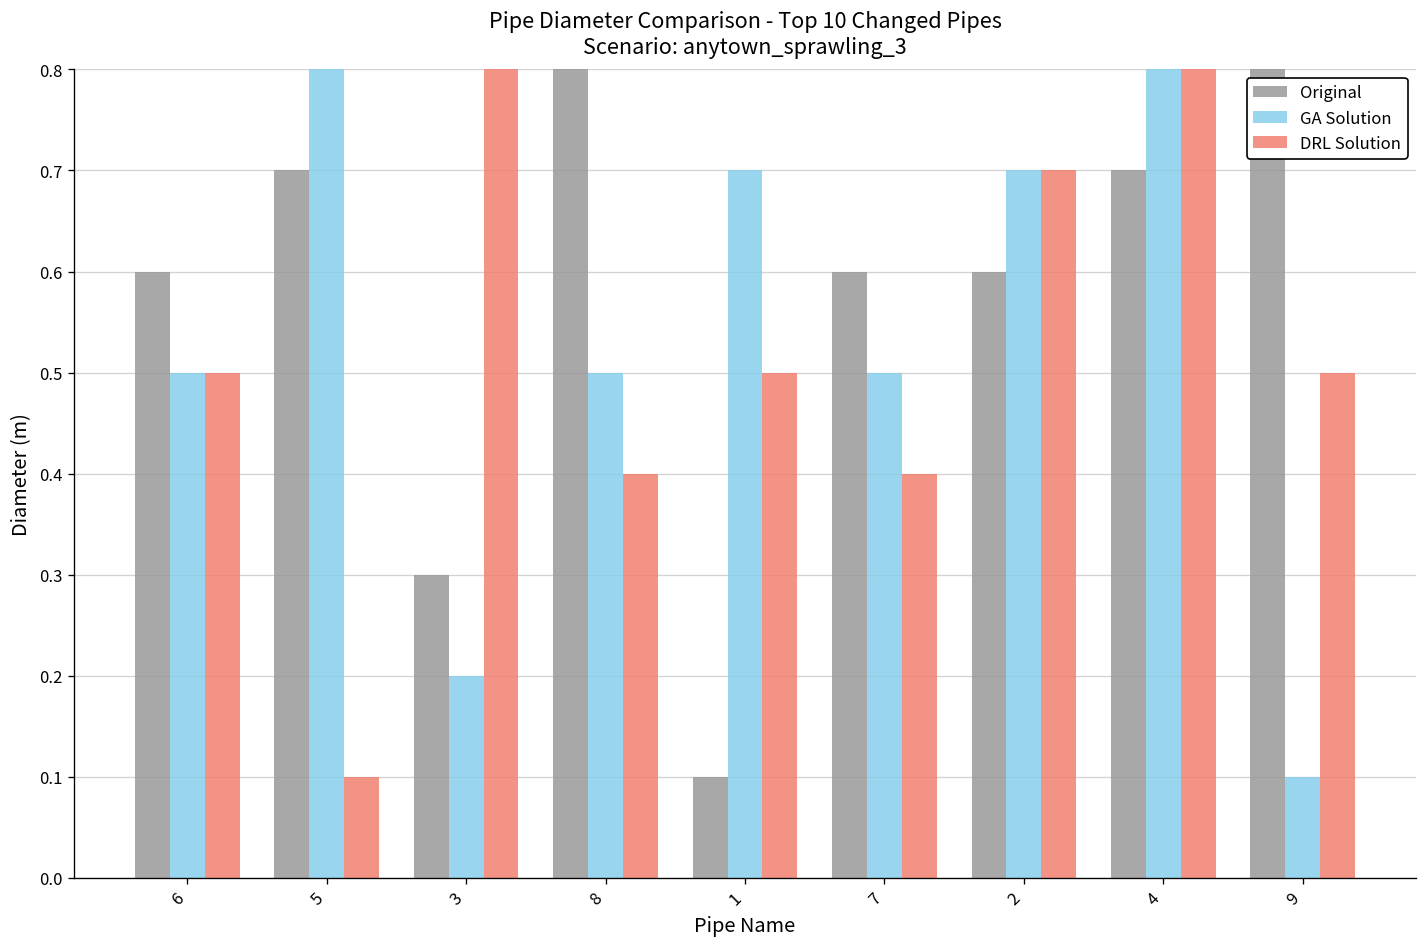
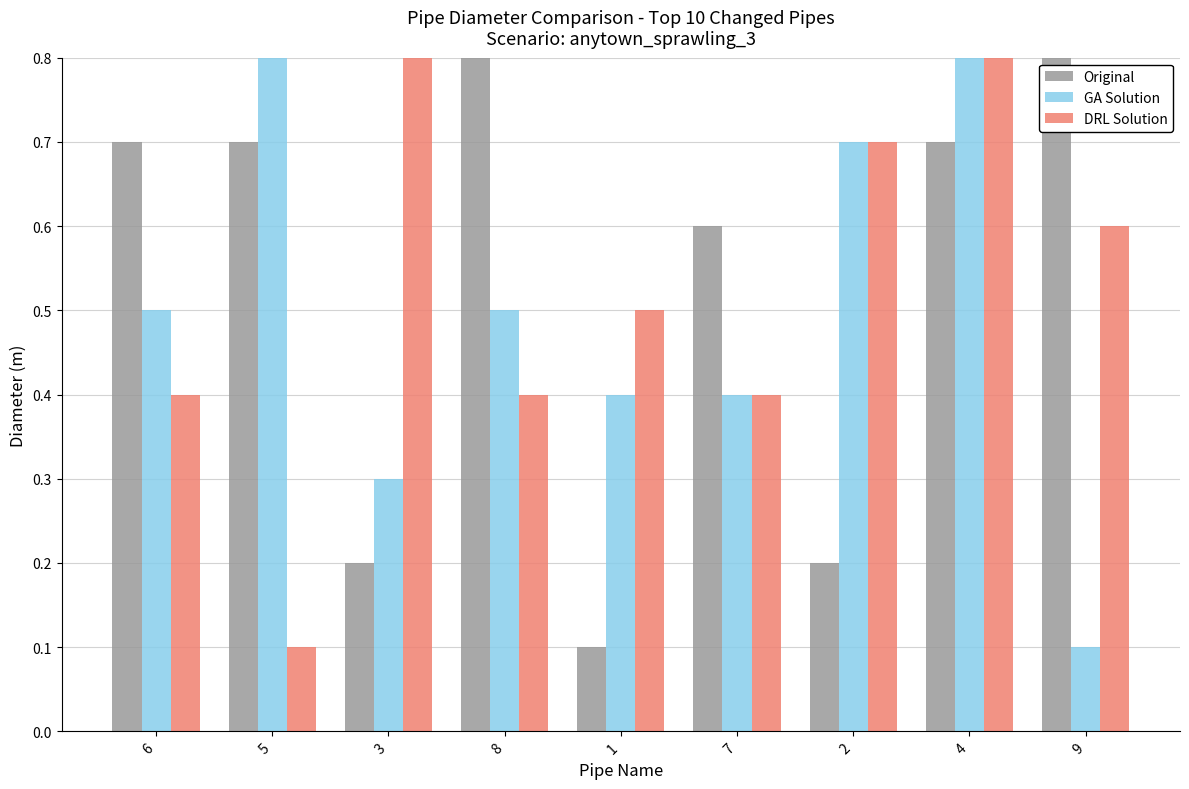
Original, 6: 0.60 -> 0.70
DRL Solution, 6: 0.50 -> 0.40
Original, 3: 0.30 -> 0.20
GA Solution, 3: 0.20 -> 0.30
GA Solution, 1: 0.70 -> 0.40
GA Solution, 7: 0.50 -> 0.40
Original, 2: 0.60 -> 0.20
DRL Solution, 9: 0.50 -> 0.60
